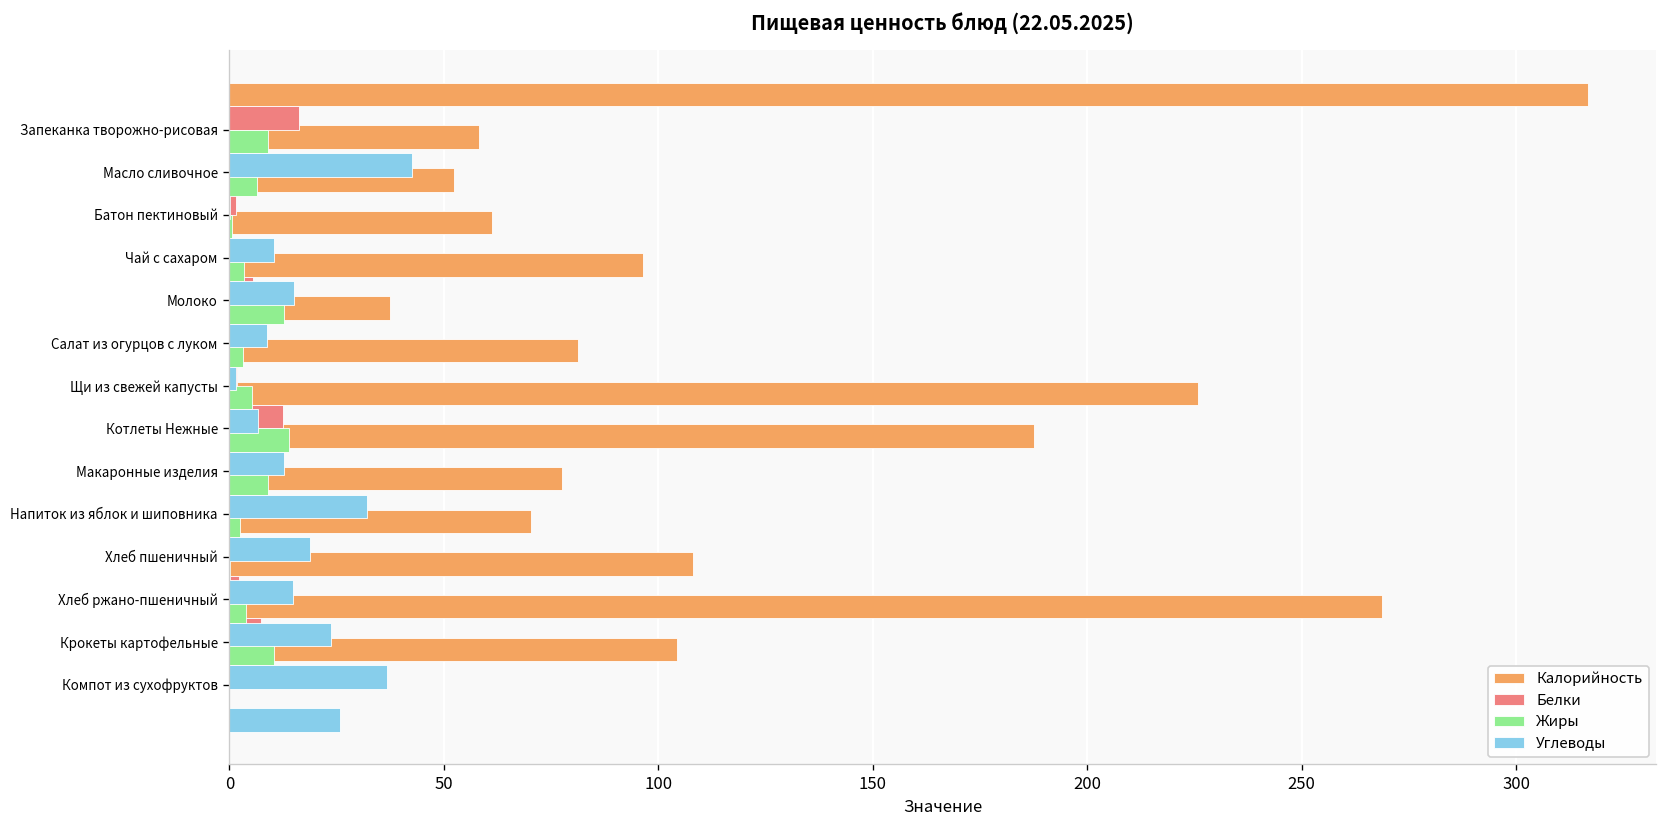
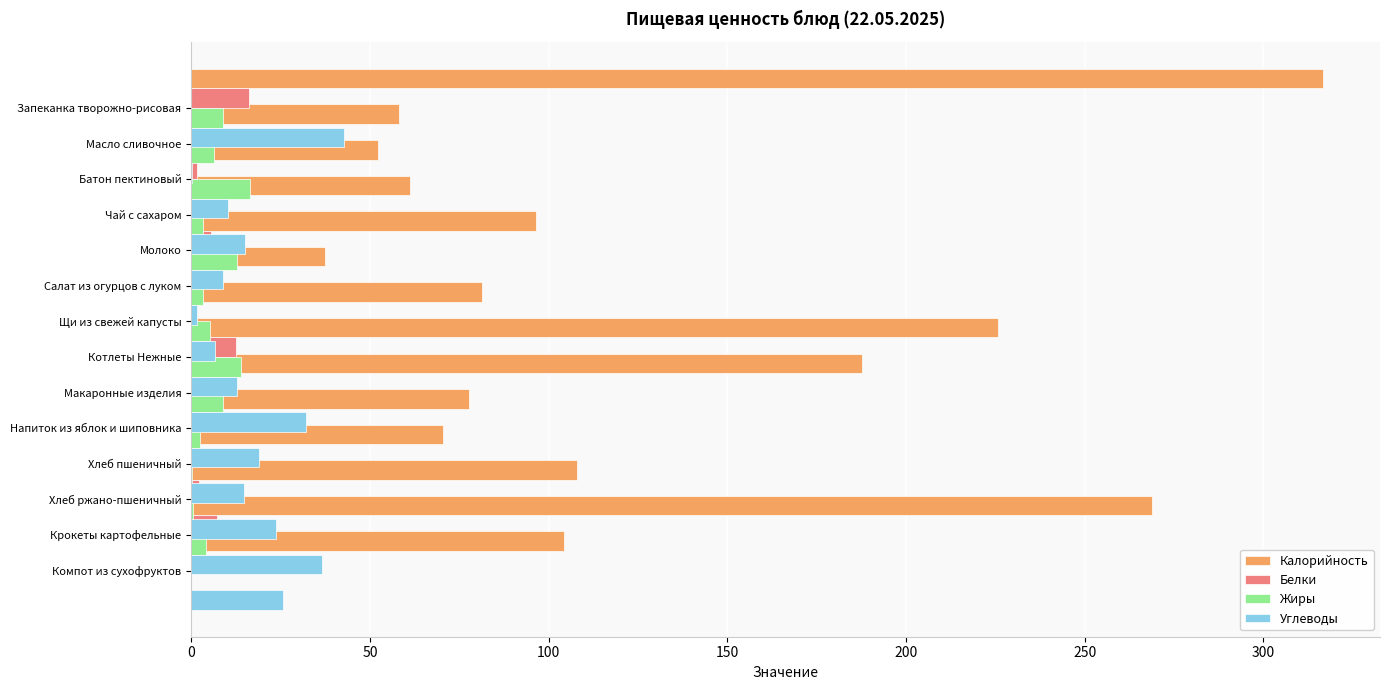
Жиры, Батон пектиновый: 1 -> 17
Жиры, Хлеб ржано-пшеничный: 4 -> 0
Жиры, Крокеты картофельные: 10 -> 4
